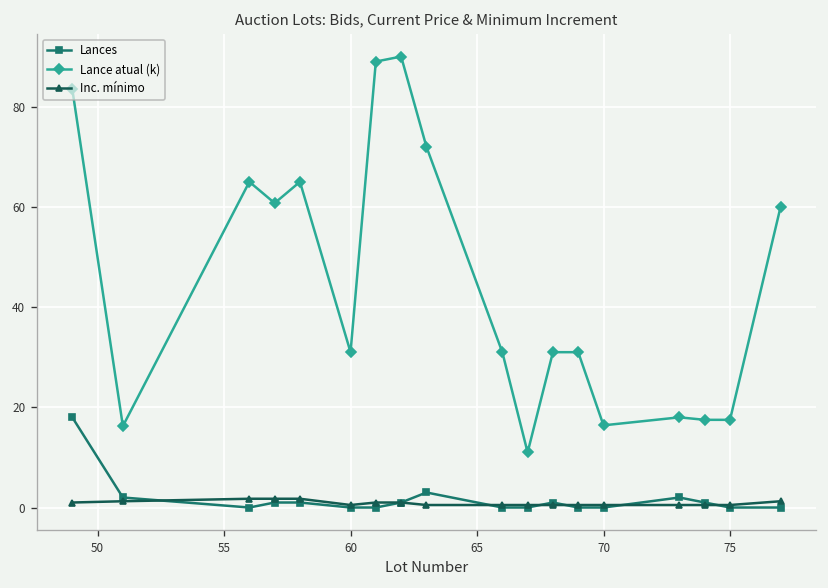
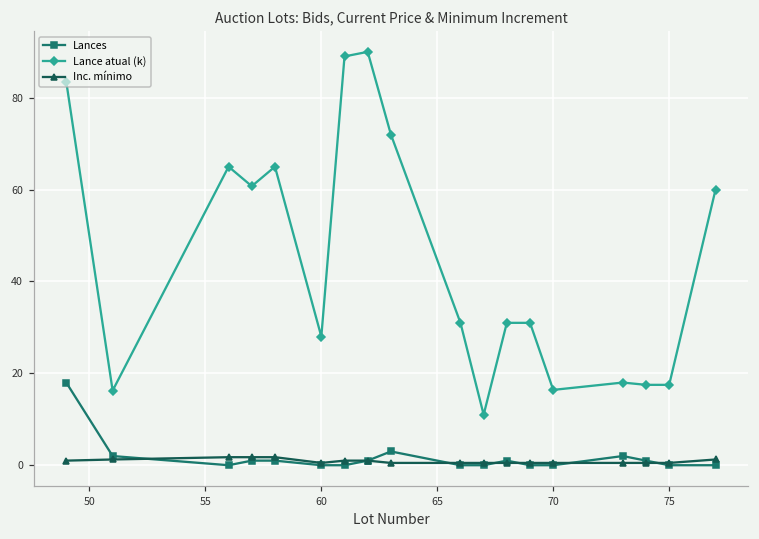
Lance atual (k), 60: 31 -> 28
